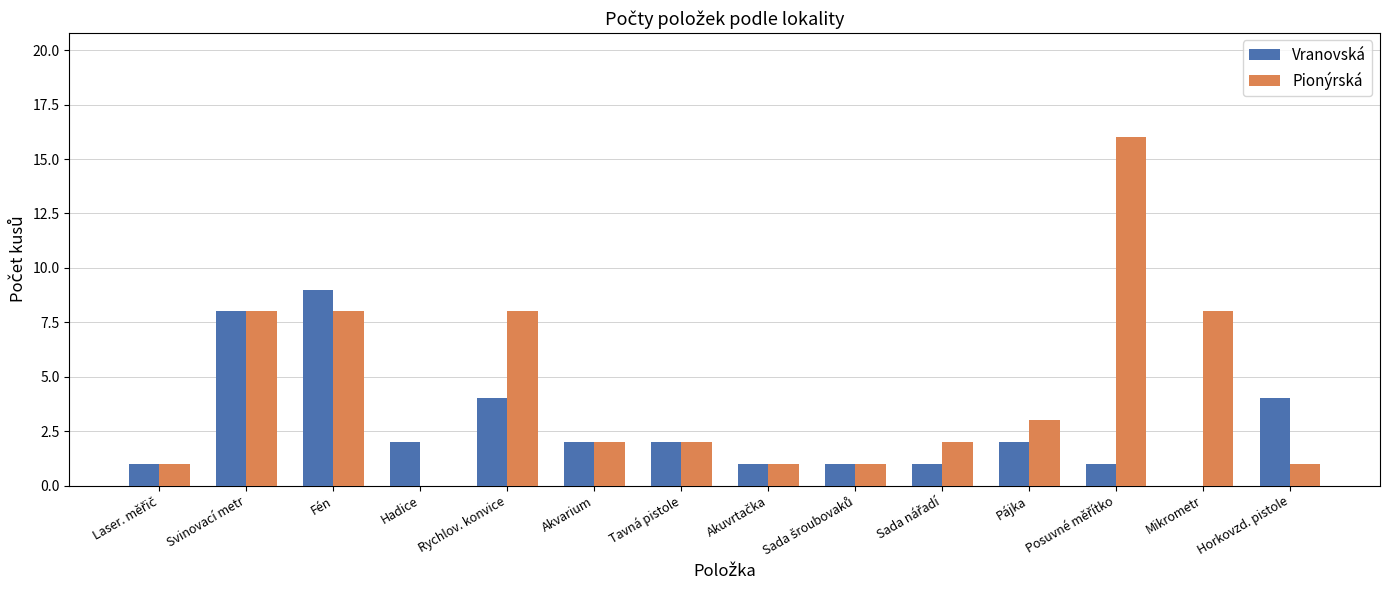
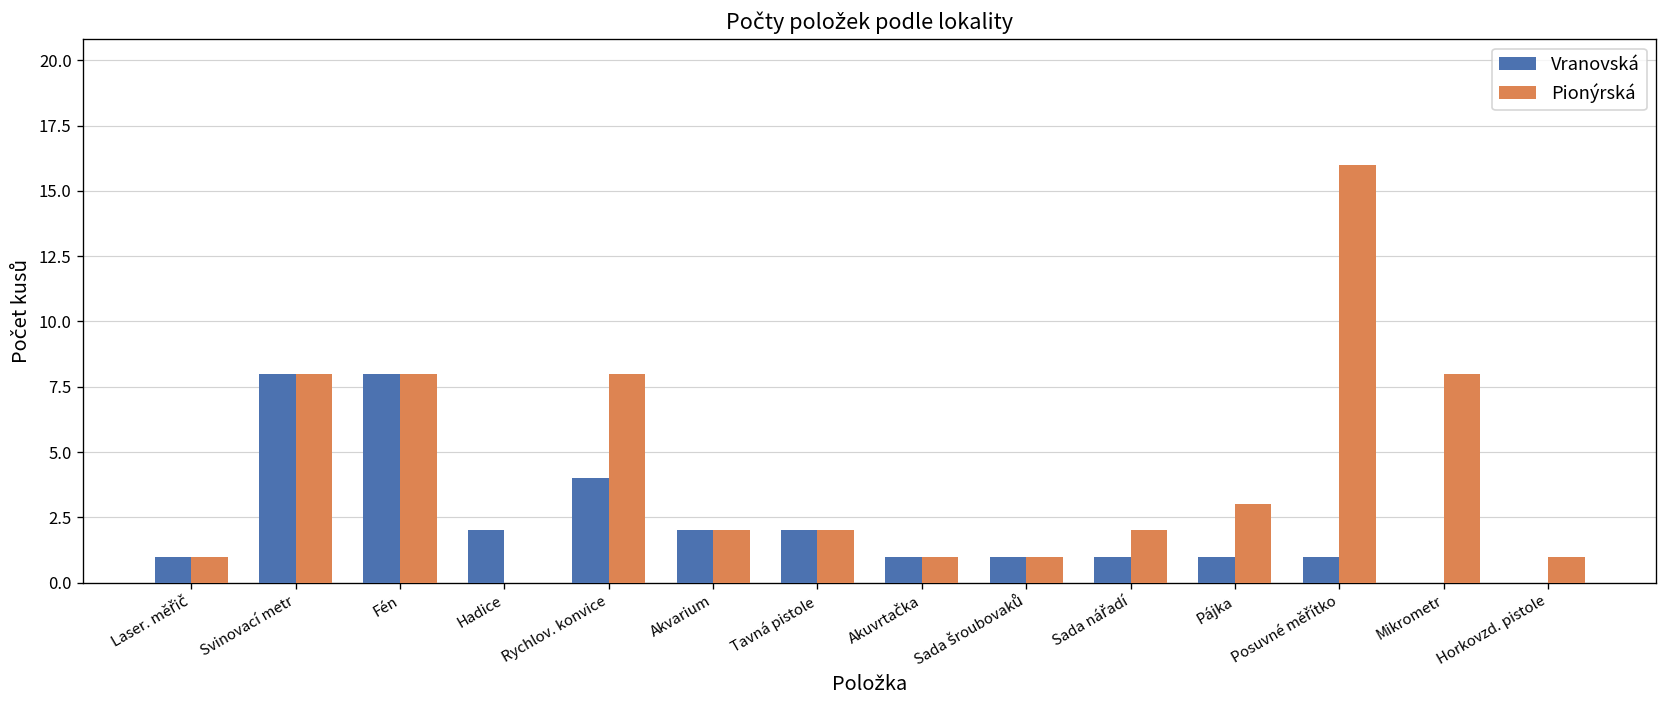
Vranovská, Fén: 9 -> 8
Vranovská, Pájka: 2 -> 1
Vranovská, Horkovzd. pistole: 4 -> 0
